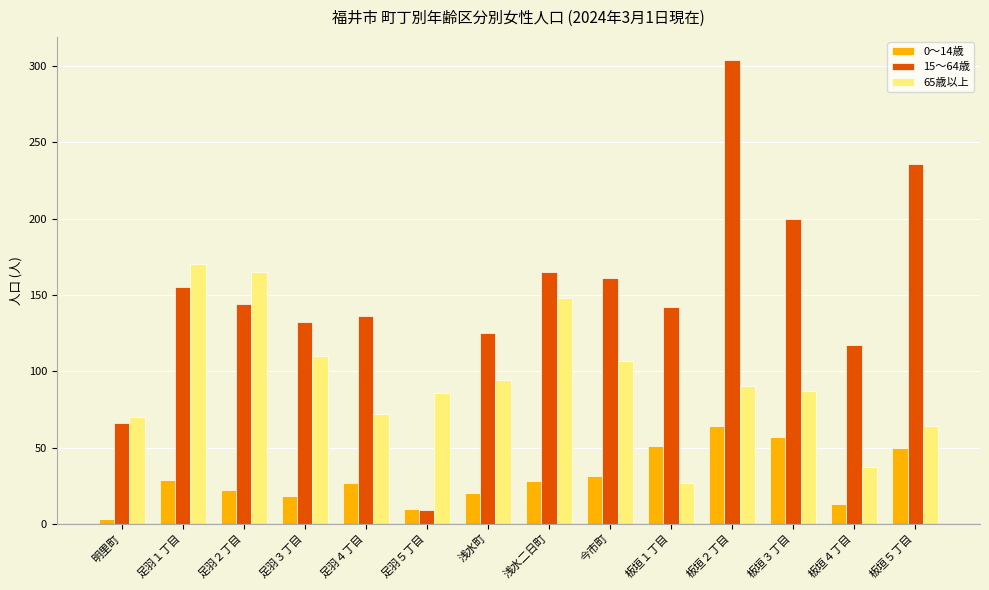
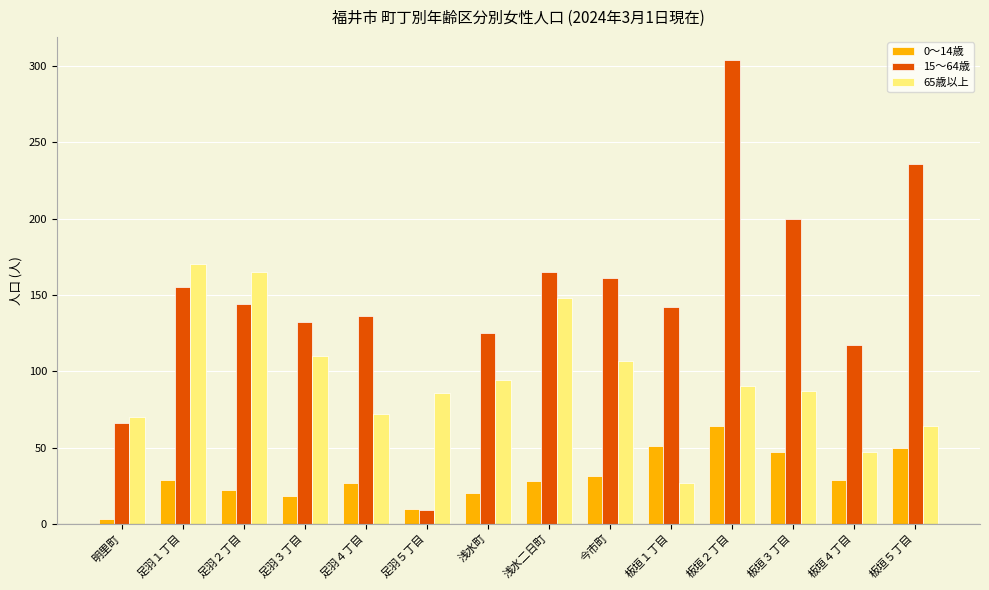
0～14歳, 板垣３丁目: 57 -> 47
0～14歳, 板垣４丁目: 13 -> 29
65歳以上, 板垣４丁目: 37 -> 47
